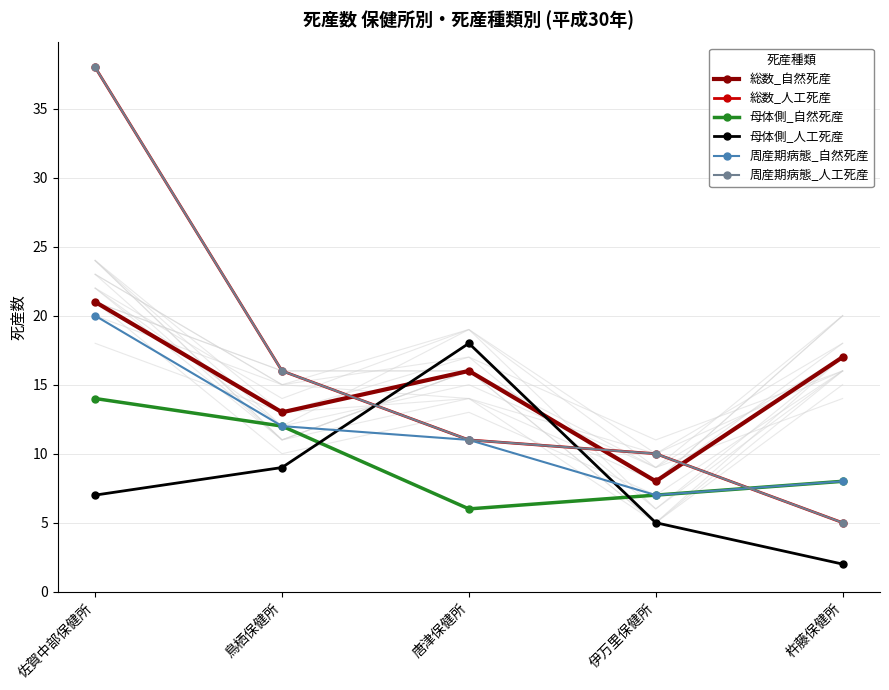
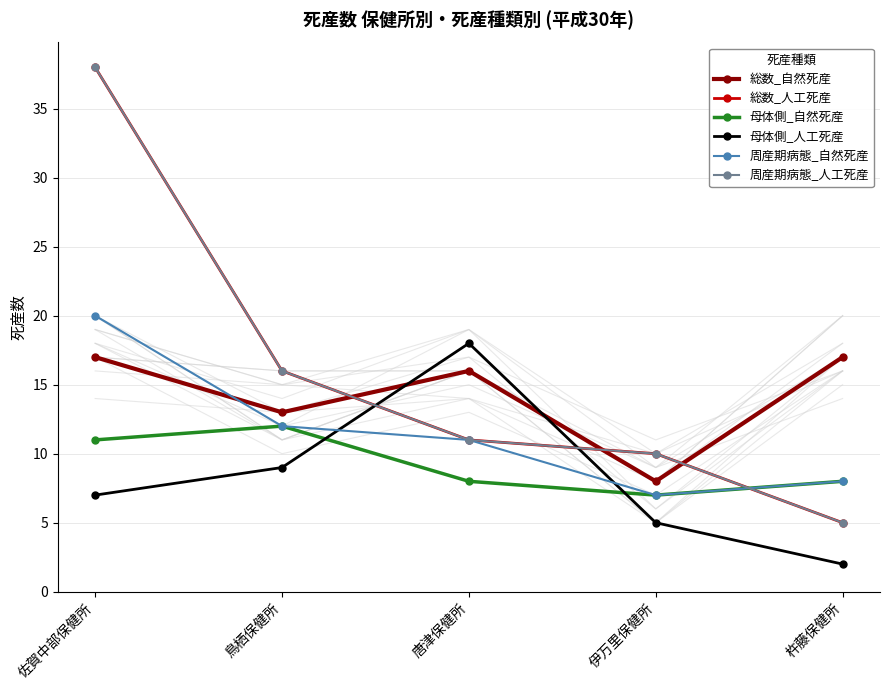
総数_自然死産, 佐賀中部保健所: 21 -> 17
母体側_自然死産, 佐賀中部保健所: 14 -> 11
母体側_自然死産, 唐津保健所: 6 -> 8
